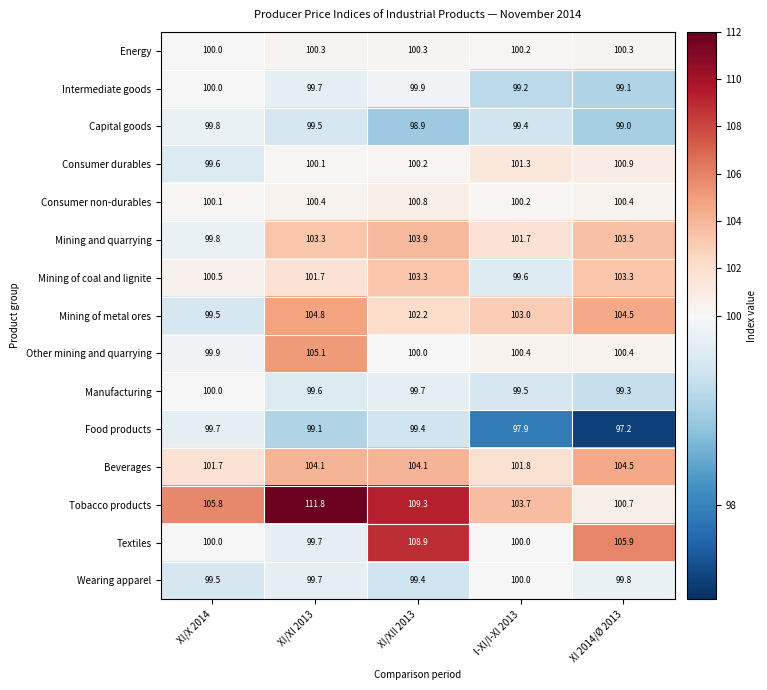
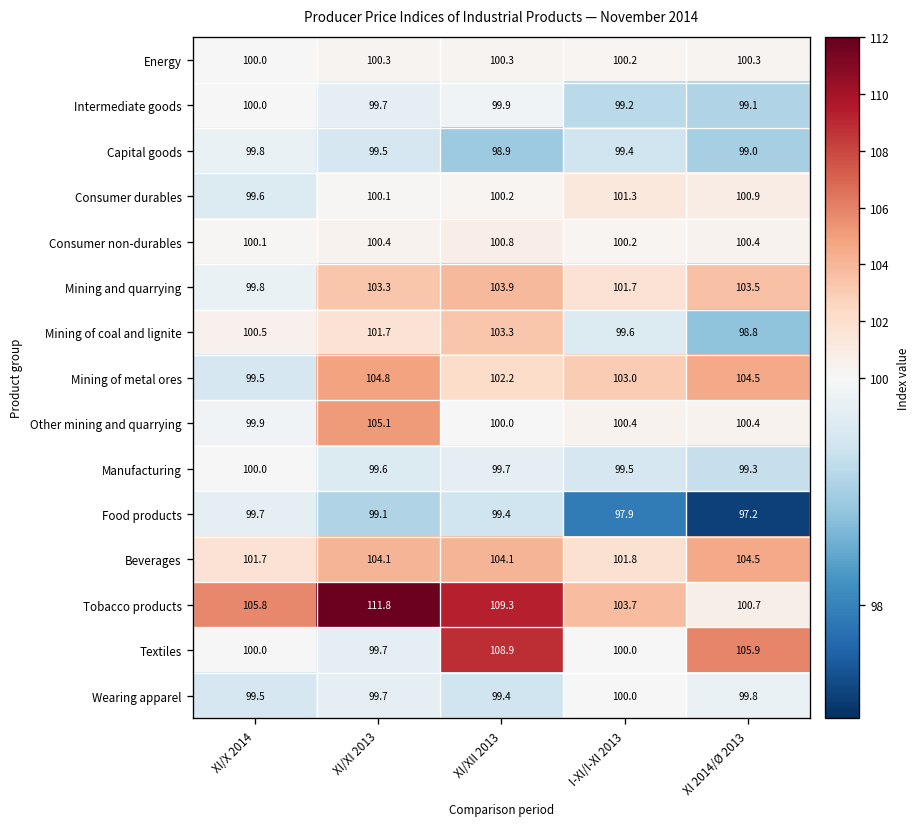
Mining of coal and lignite, XI 2014/Ø 2013: 103.3 -> 98.8
